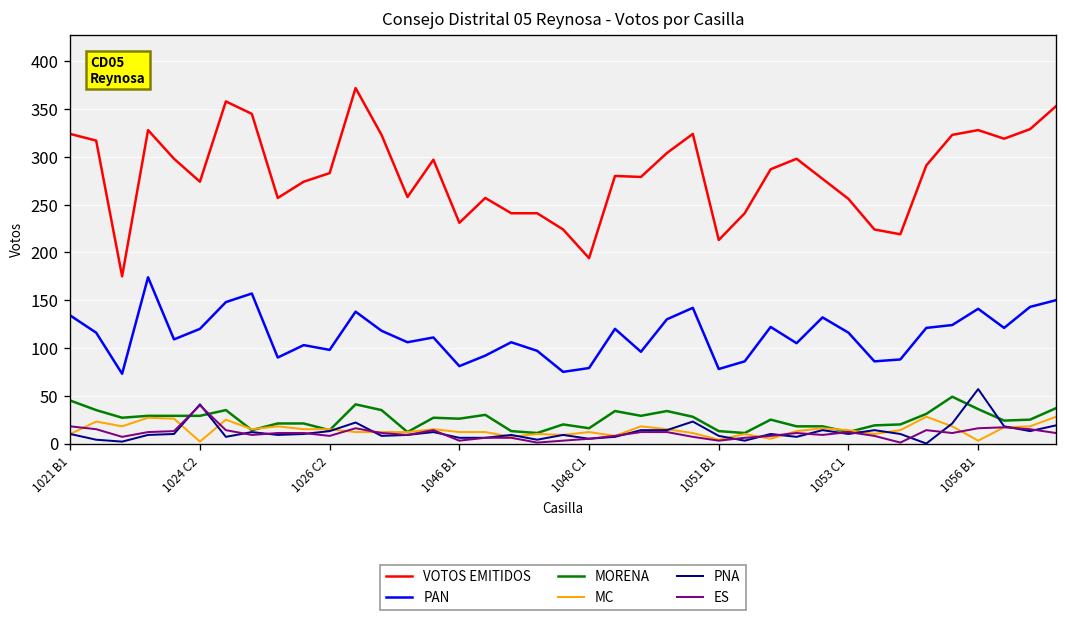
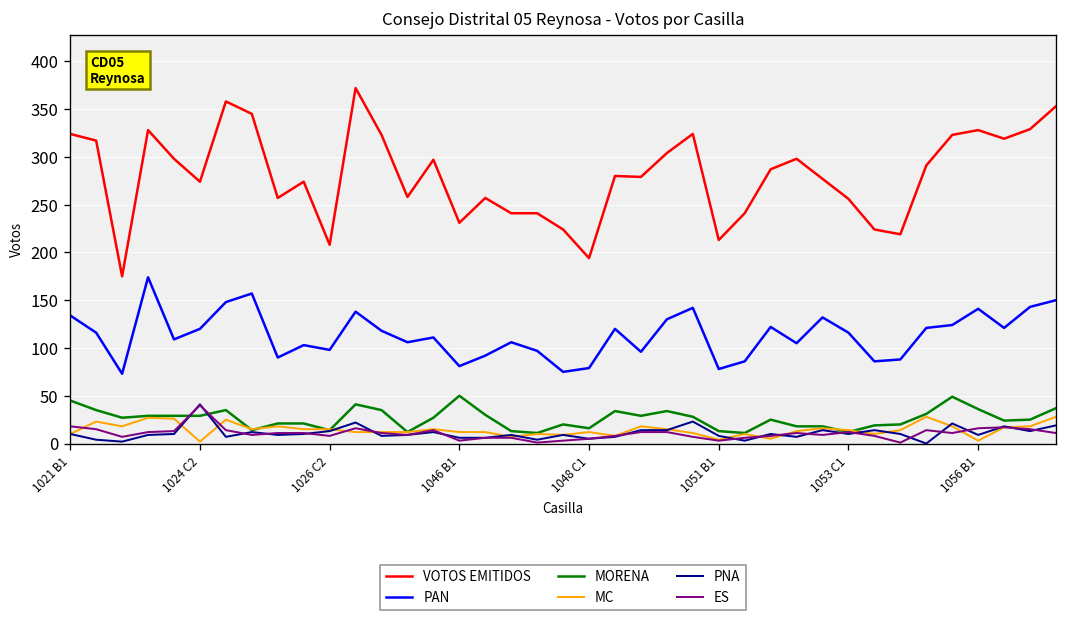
VOTOS EMITIDOS, 1026 C2: 280 -> 210
MORENA, 1046 B1: 30 -> 50
PNA, 1056 B1: 60 -> 10
